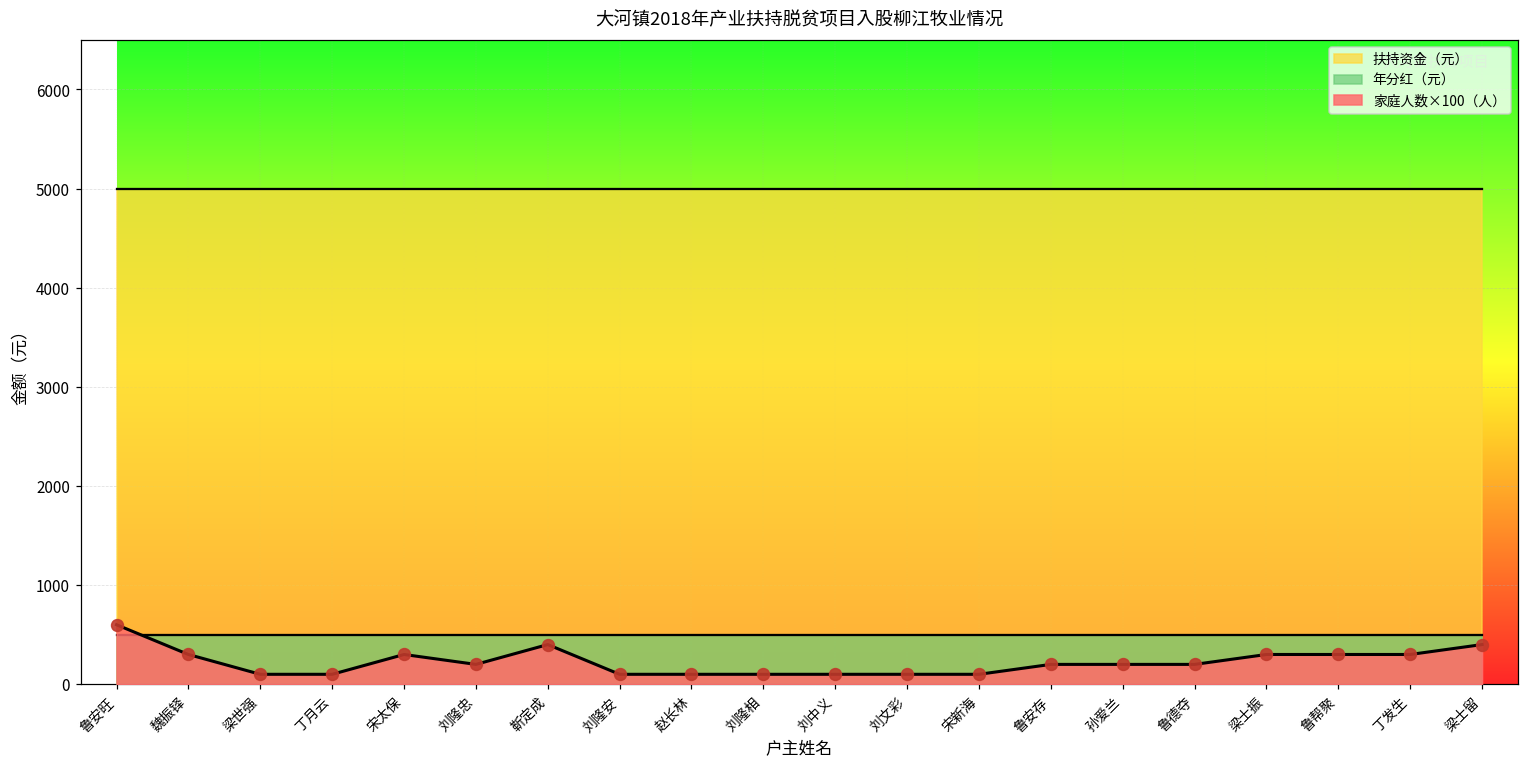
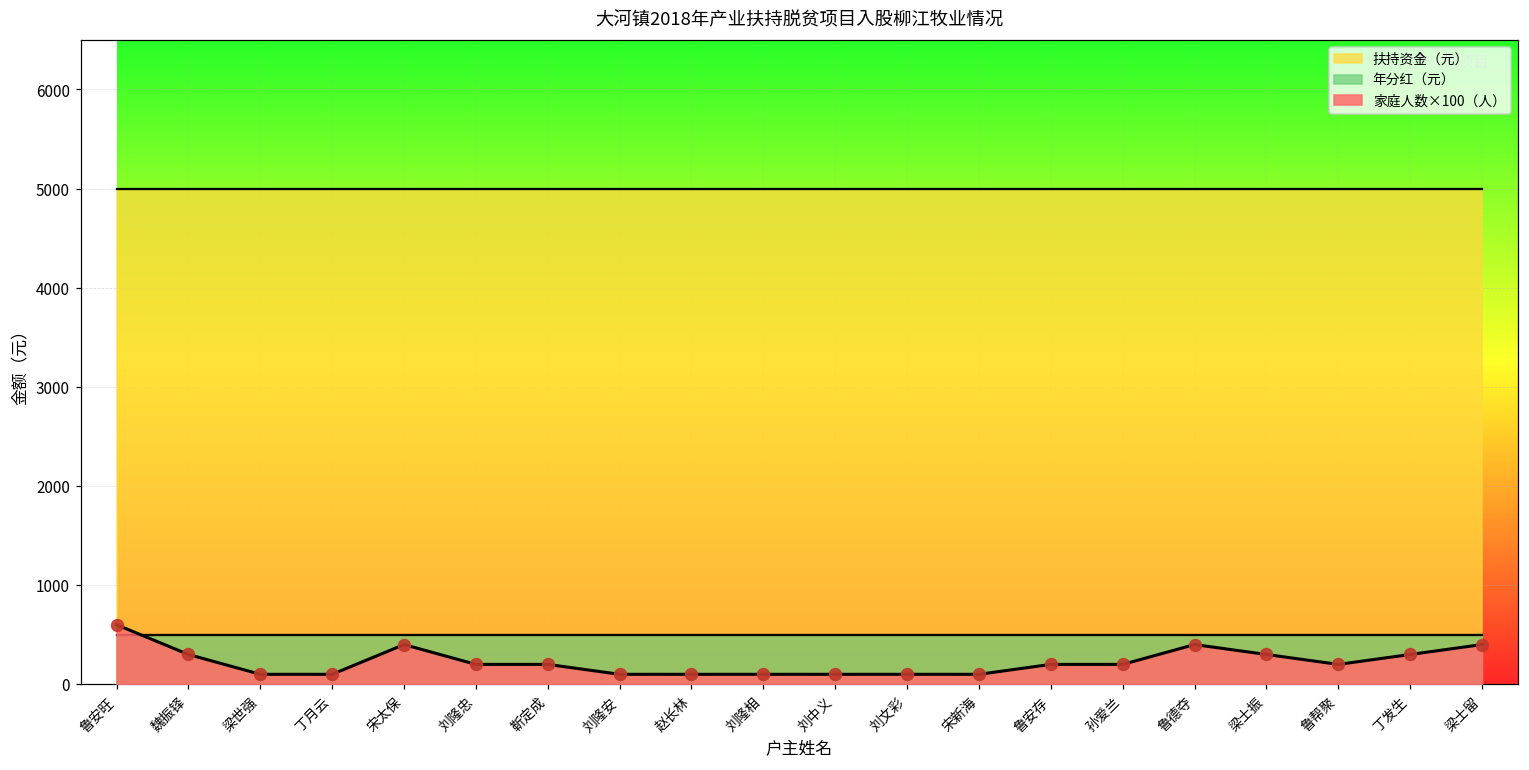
家庭人数×100（人）, 宋太保: 300 -> 400
家庭人数×100（人）, 靳定成: 400 -> 200
家庭人数×100（人）, 鲁德夺: 200 -> 400
家庭人数×100（人）, 鲁帮聚: 300 -> 200
